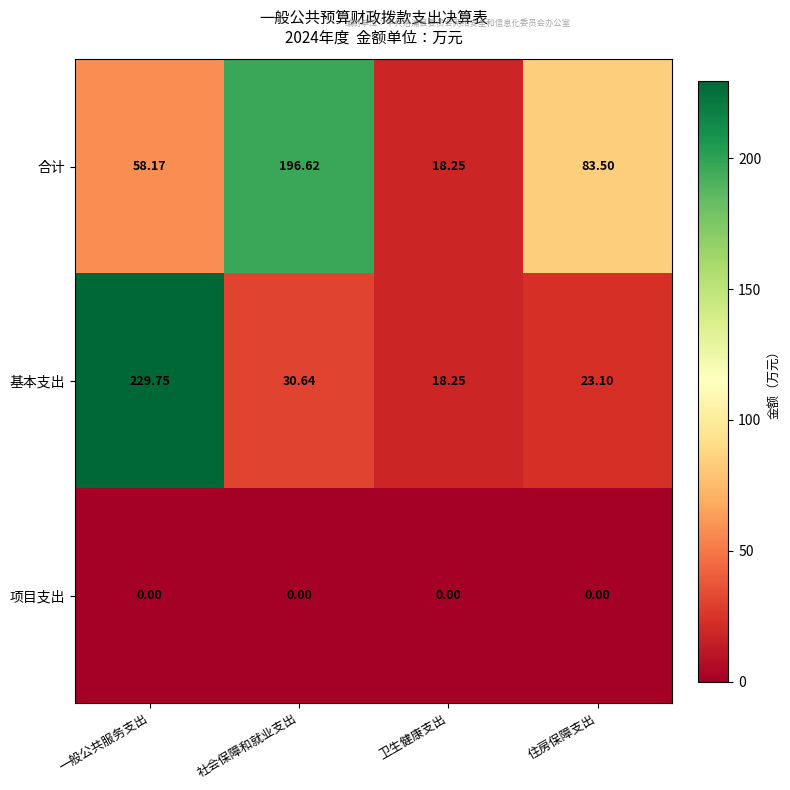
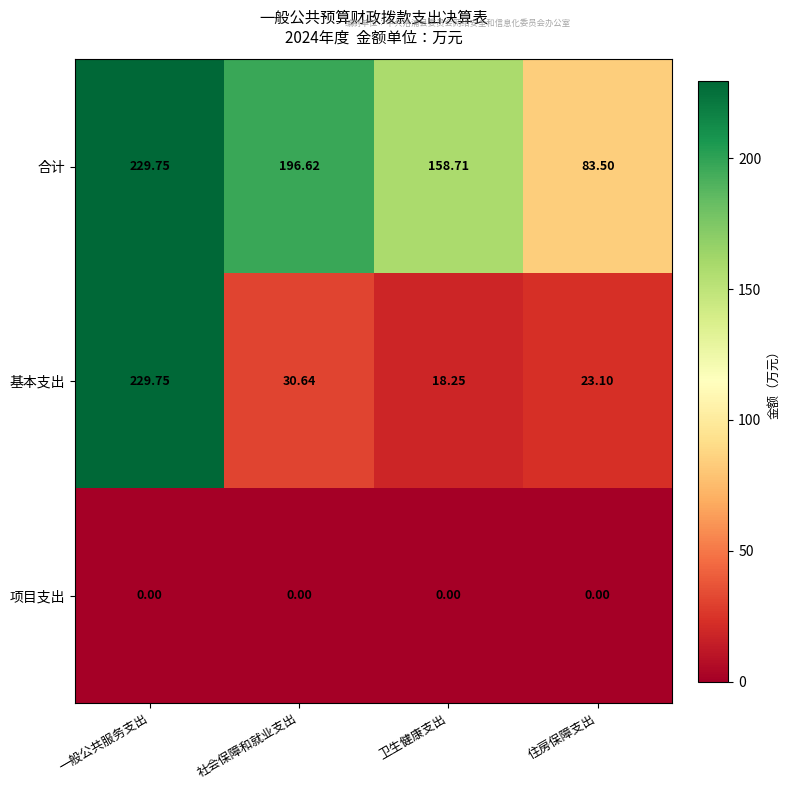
合计, 一般公共服务支出: 58.17 -> 229.75
合计, 卫生健康支出: 18.25 -> 158.71
